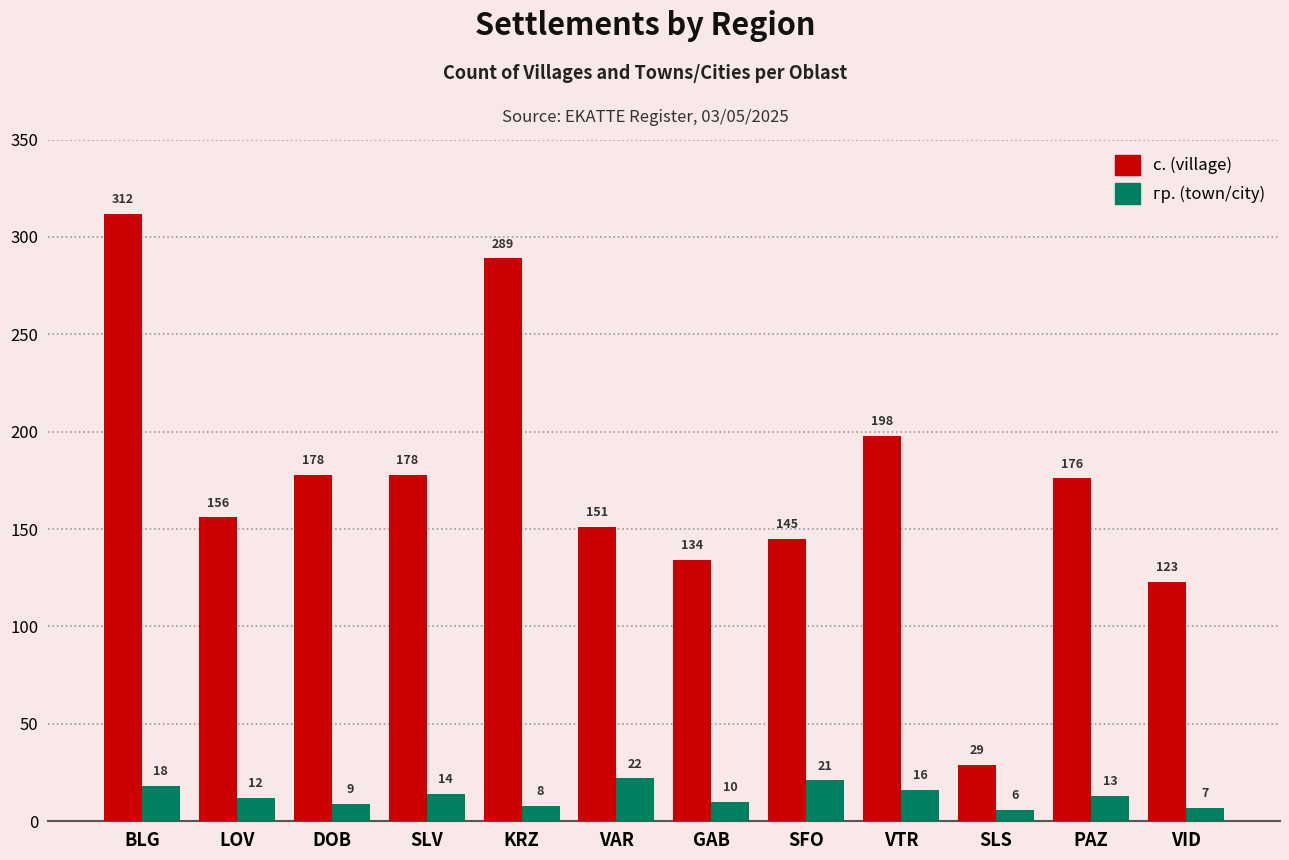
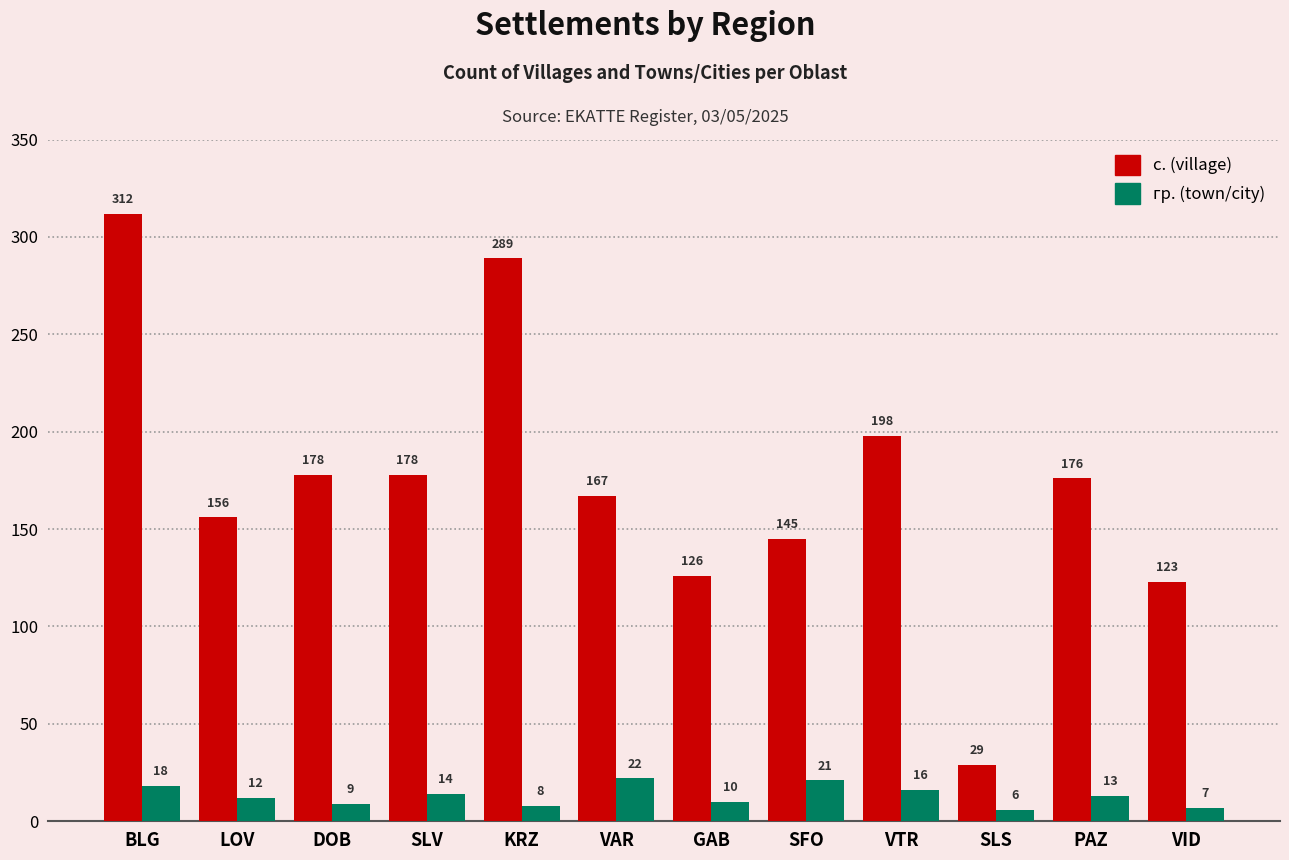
с. (village), VAR: 151 -> 167
с. (village), GAB: 134 -> 126
